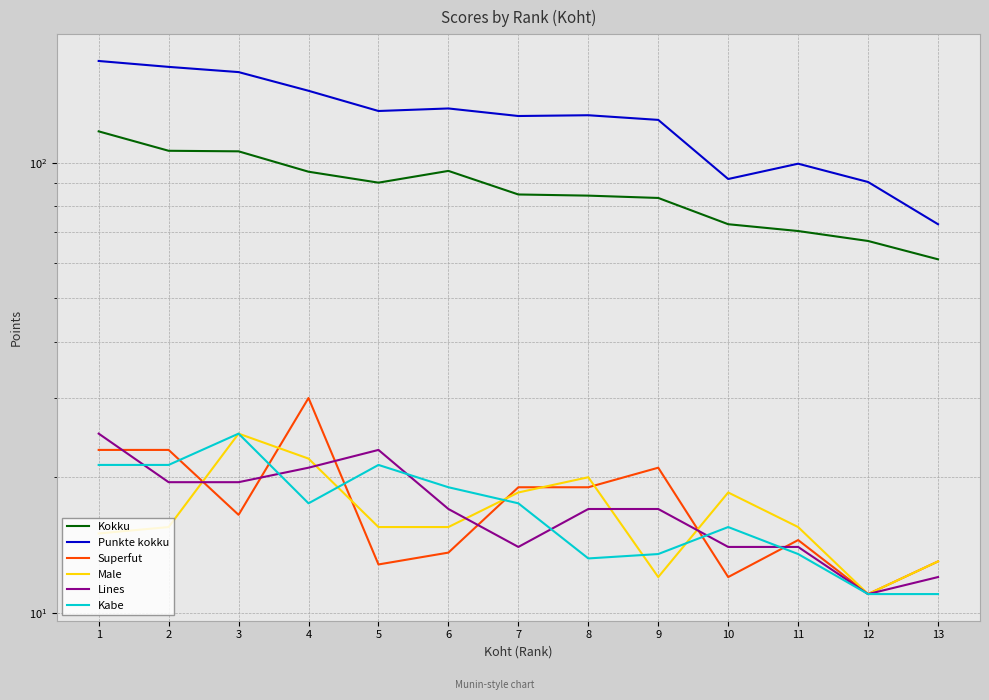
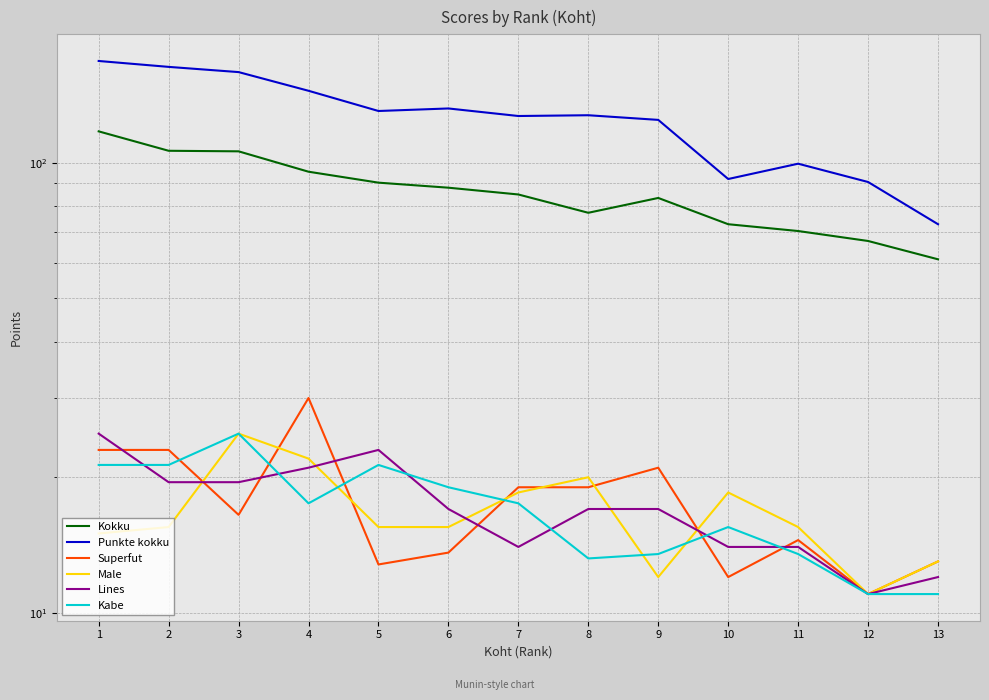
Kokku, 6: 96 -> 88
Kokku, 8: 85 -> 77
